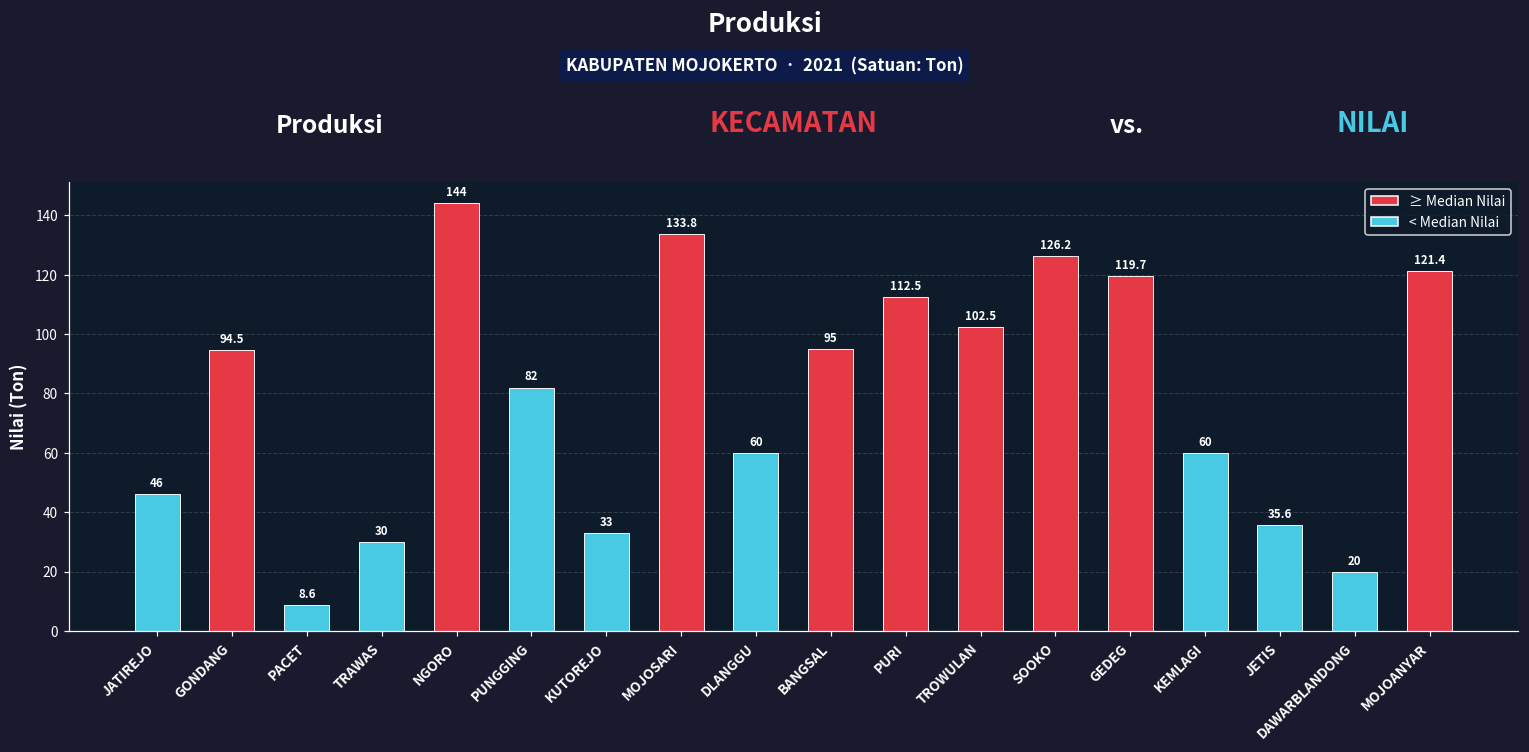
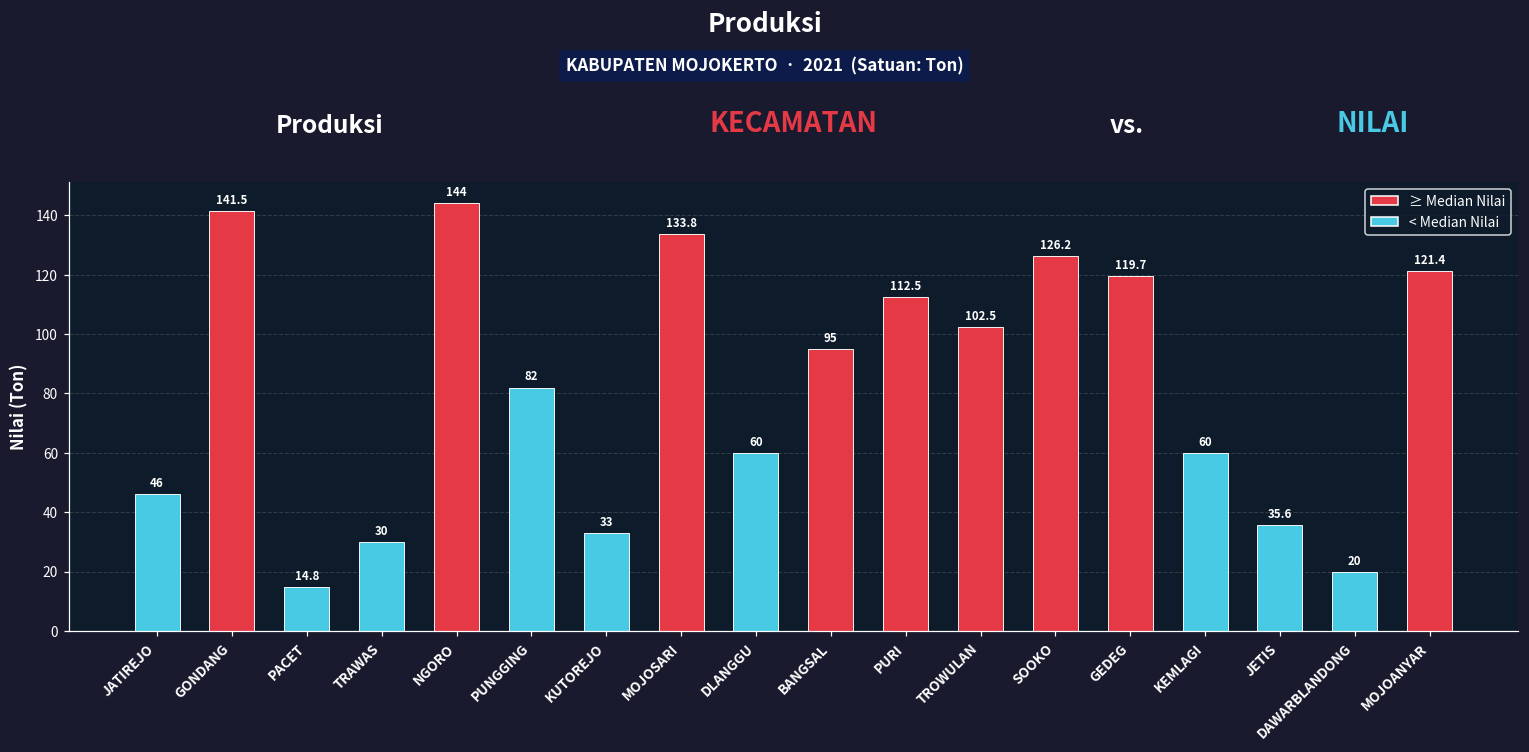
GONDANG: 94.5 -> 141.5
PACET: 8.6 -> 14.8
